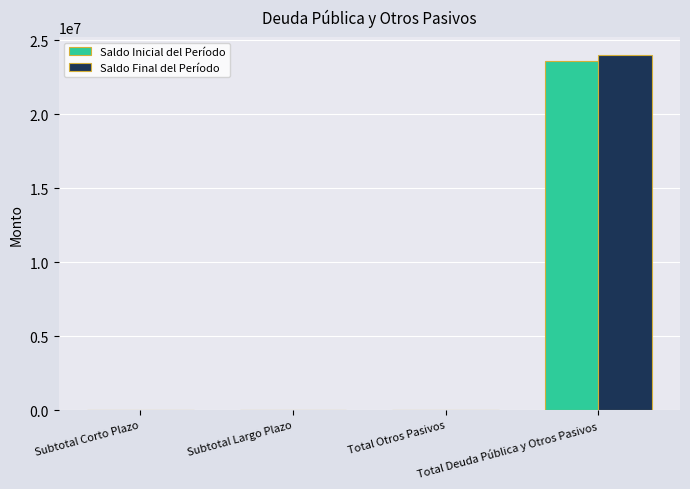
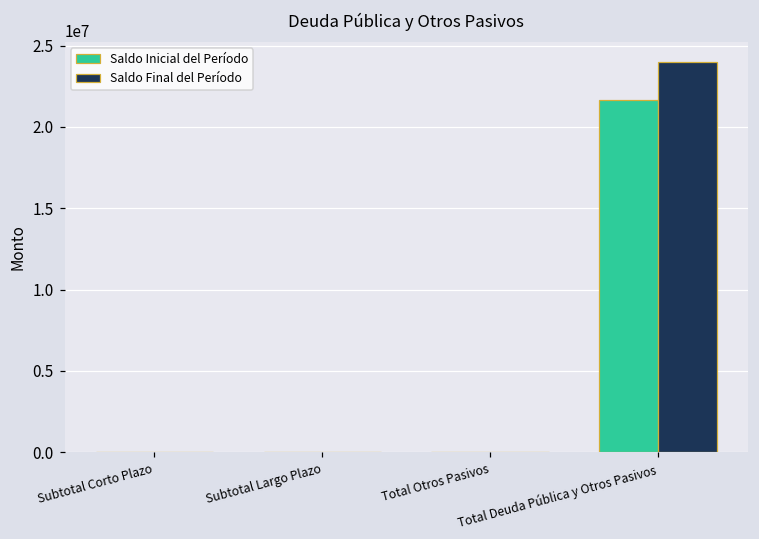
Saldo Inicial del Período, Total Deuda Pública y Otros Pasivos: 23600000 -> 21600000
